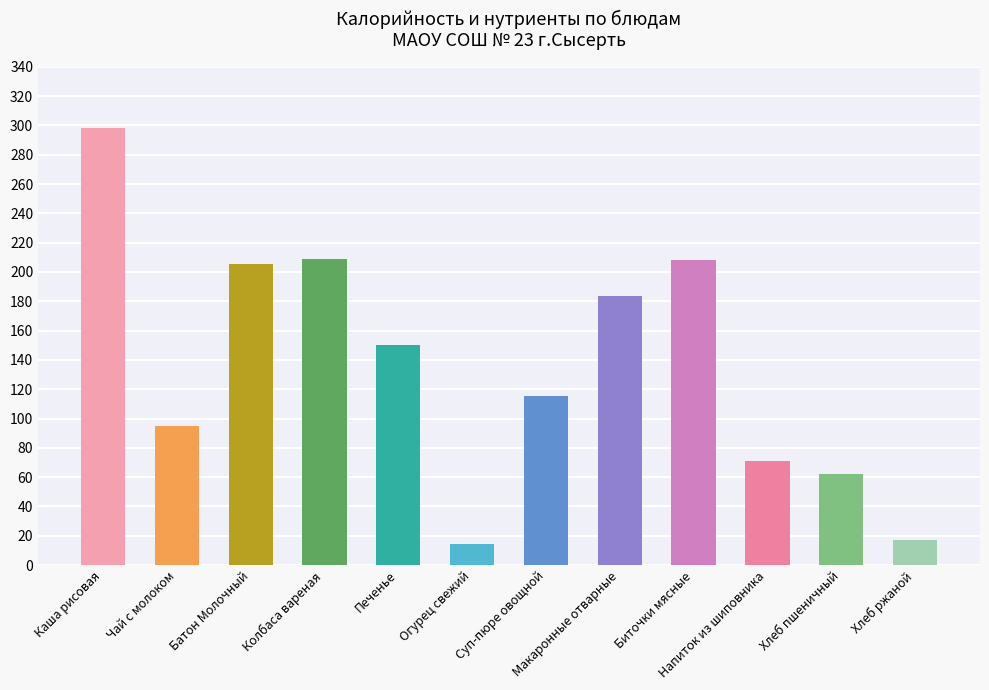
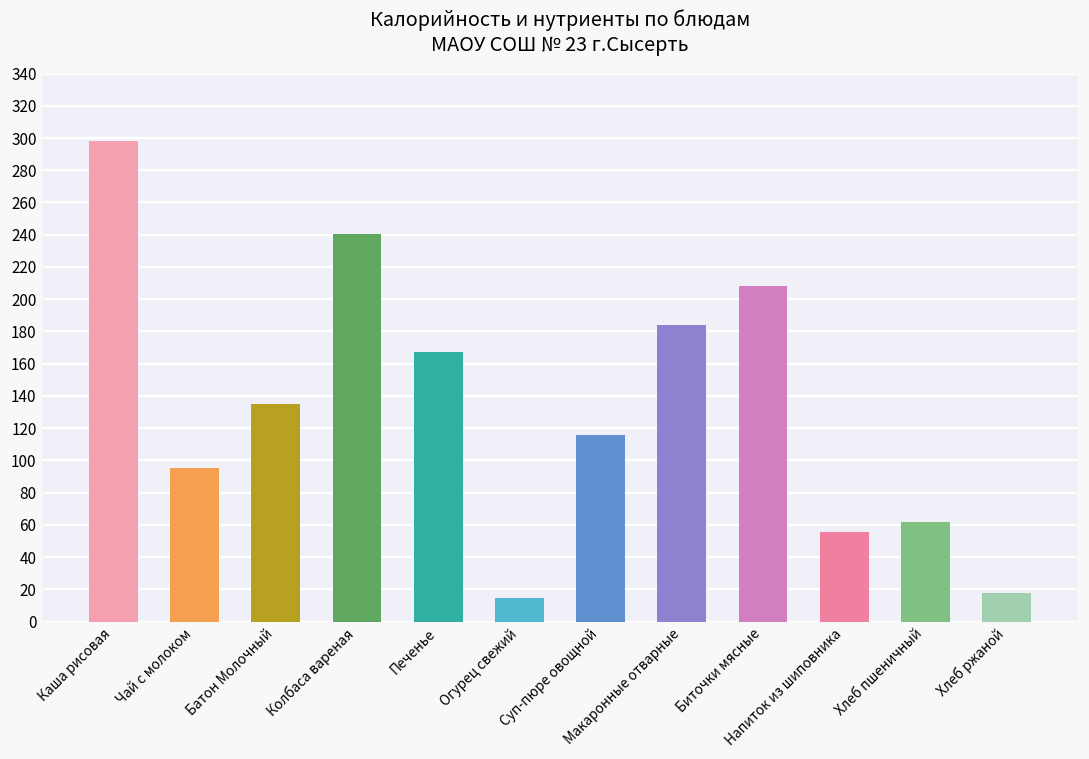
Батон Молочный: 206 -> 135
Колбаса вареная: 209 -> 240
Печенье: 150 -> 167
Напиток из шиповника: 71 -> 56
